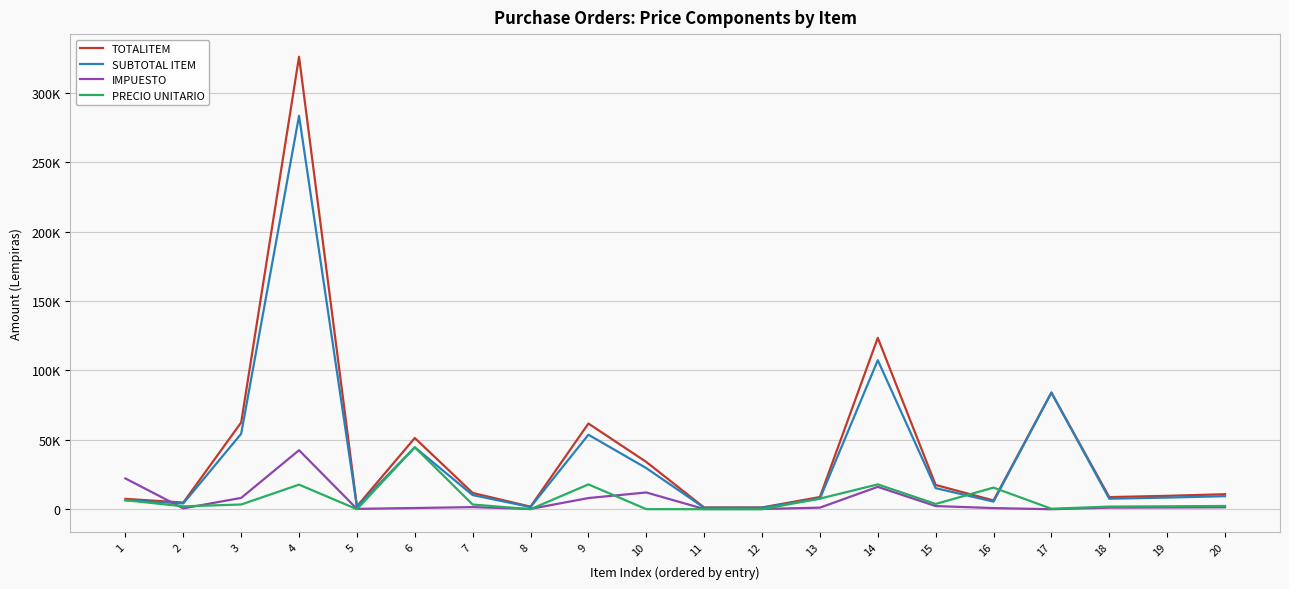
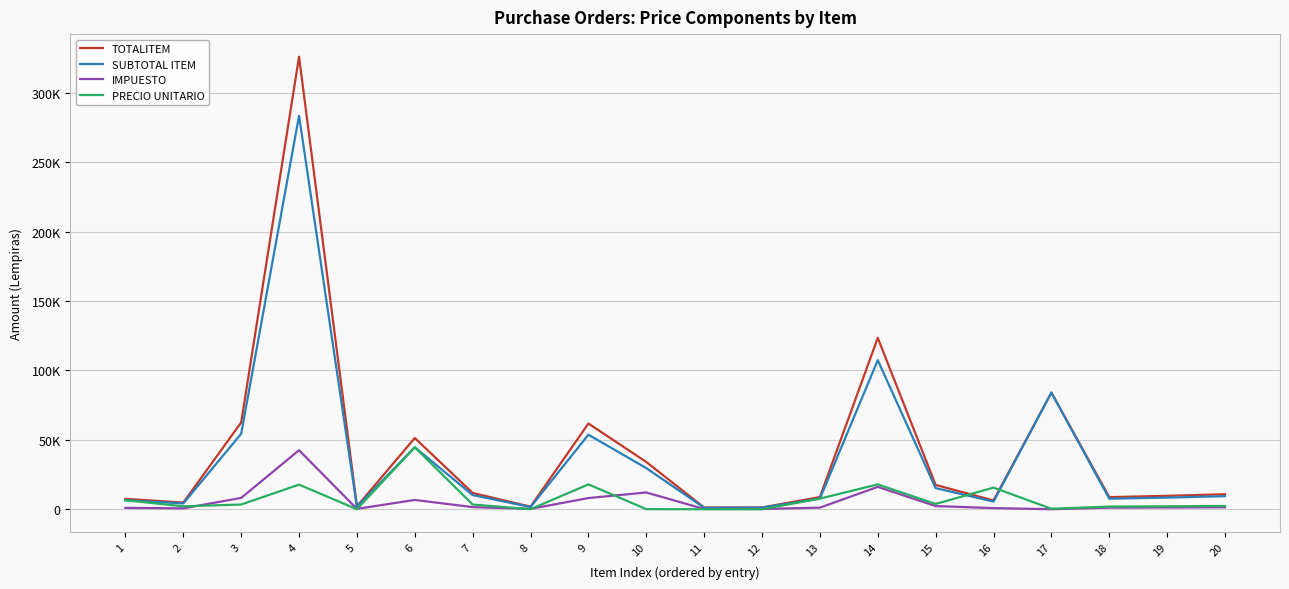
IMPUESTO, 1: 22000 -> 1000
IMPUESTO, 6: 1000 -> 7000
